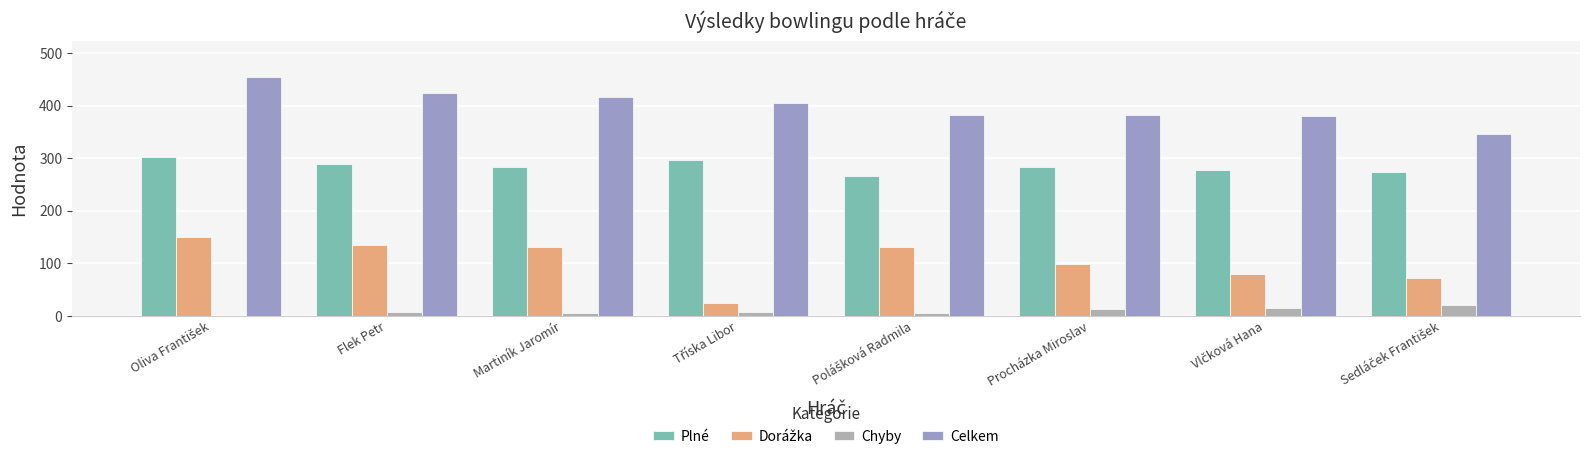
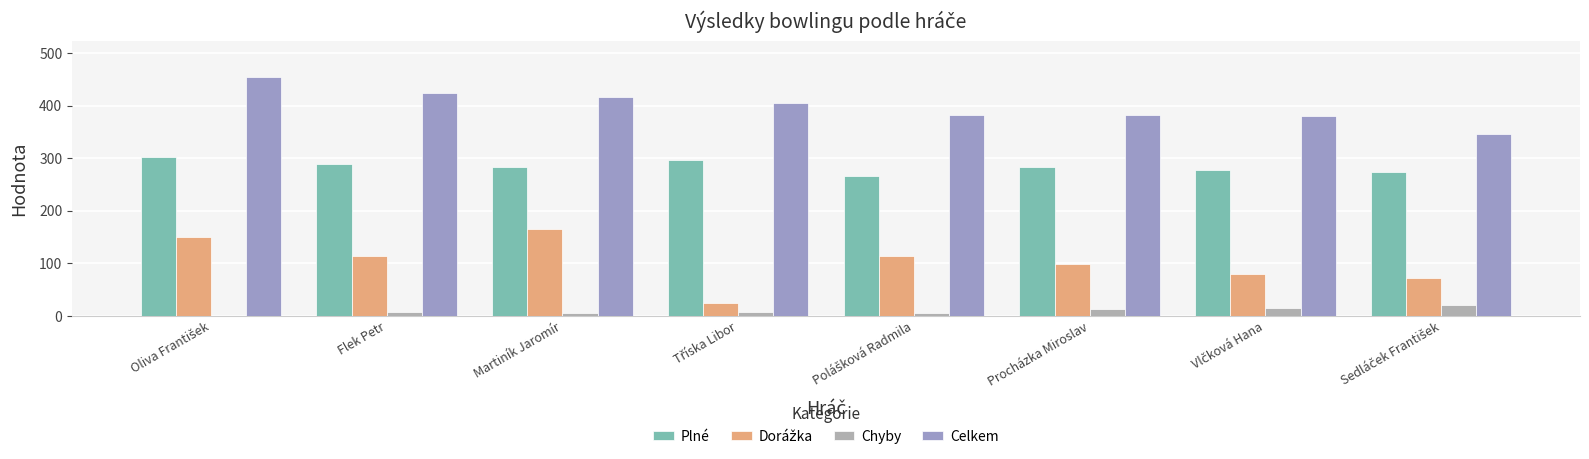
Dorážka, Flek Petr: 140 -> 110
Dorážka, Martiník Jaromír: 130 -> 170
Dorážka, Polášková Radmila: 130 -> 120
